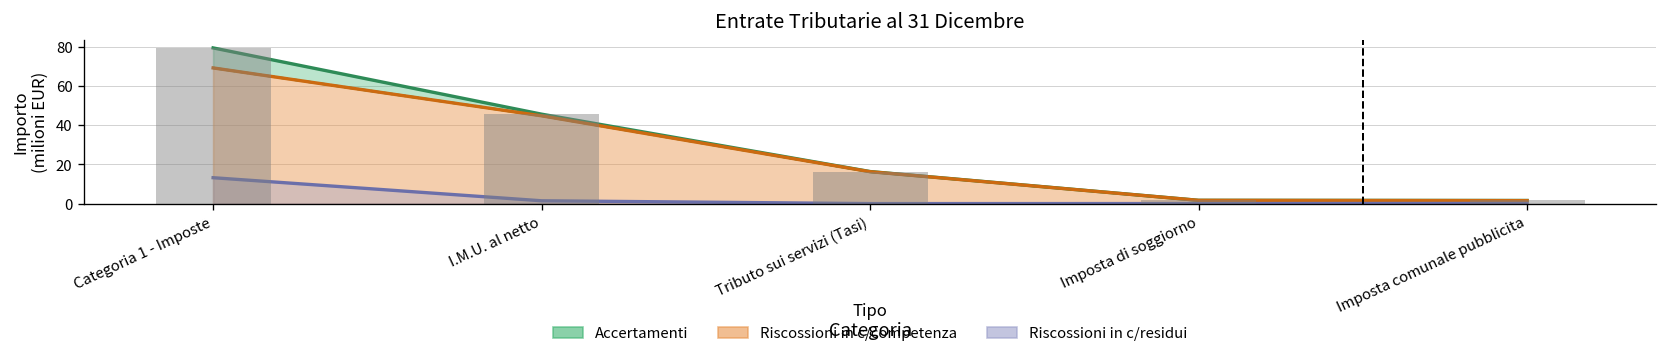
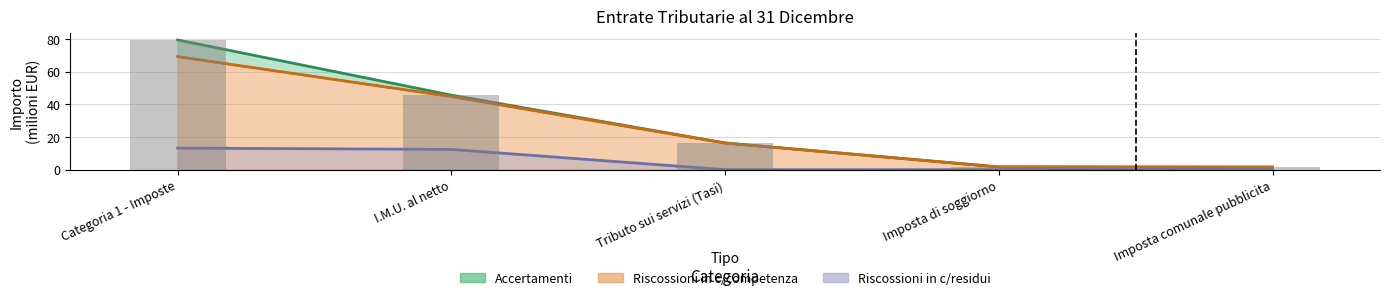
Riscossioni in c/residui, I.M.U. al netto: 1 -> 12
